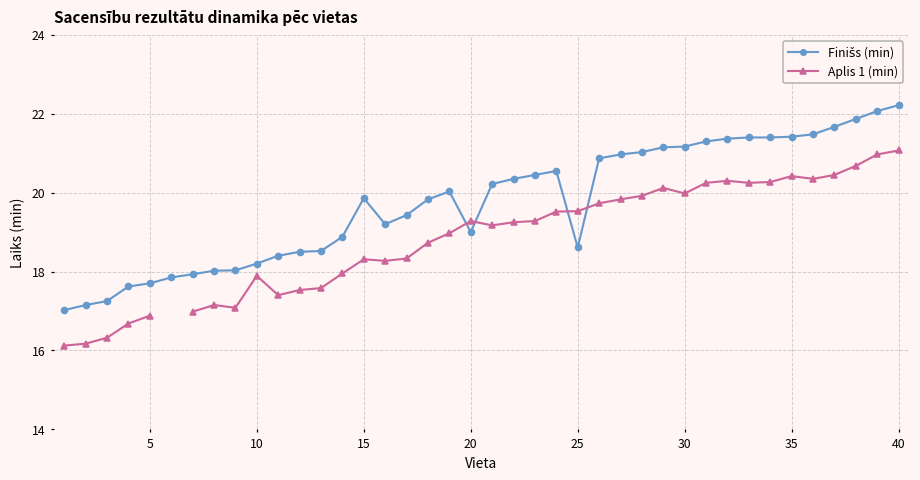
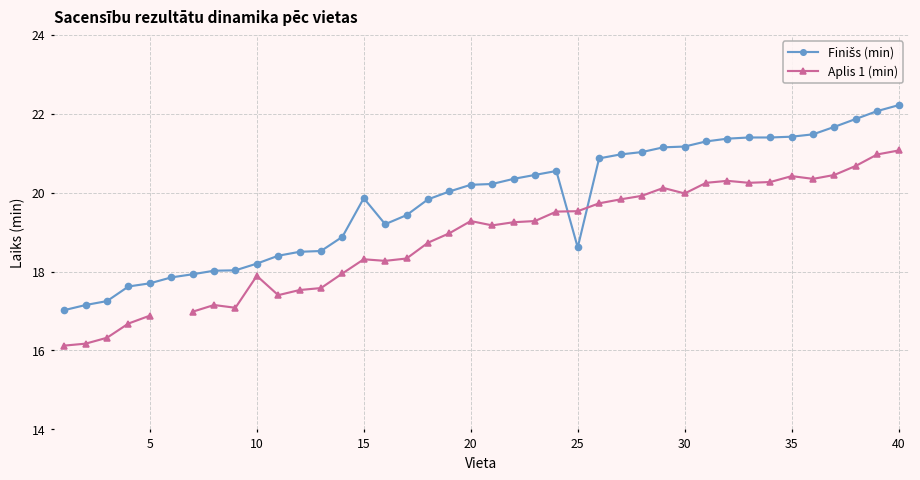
Finišs (min), 20: 19.0 -> 20.2
